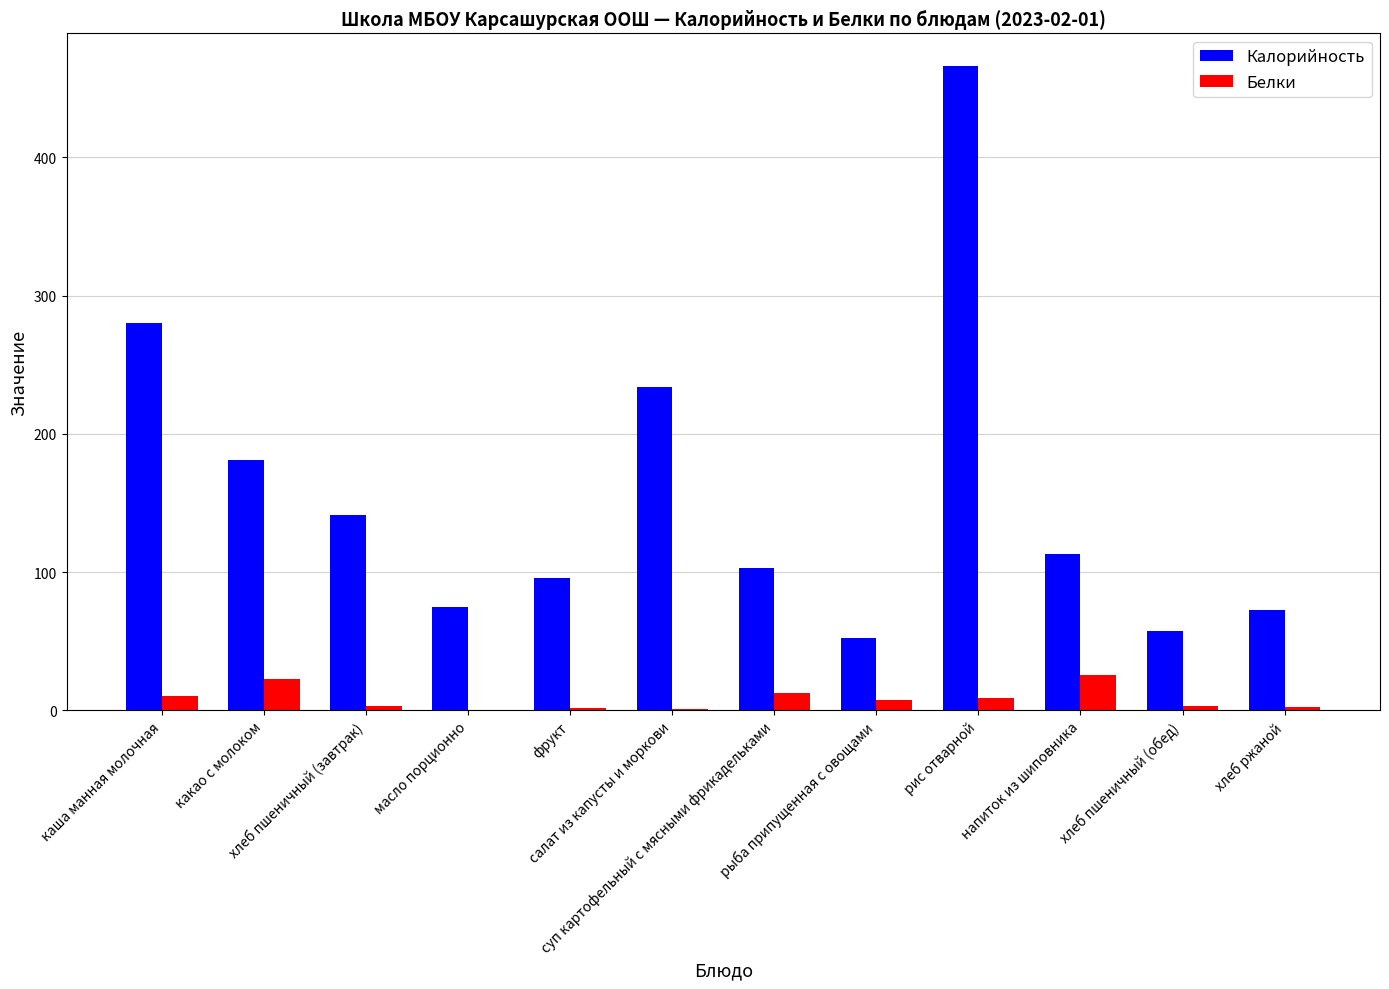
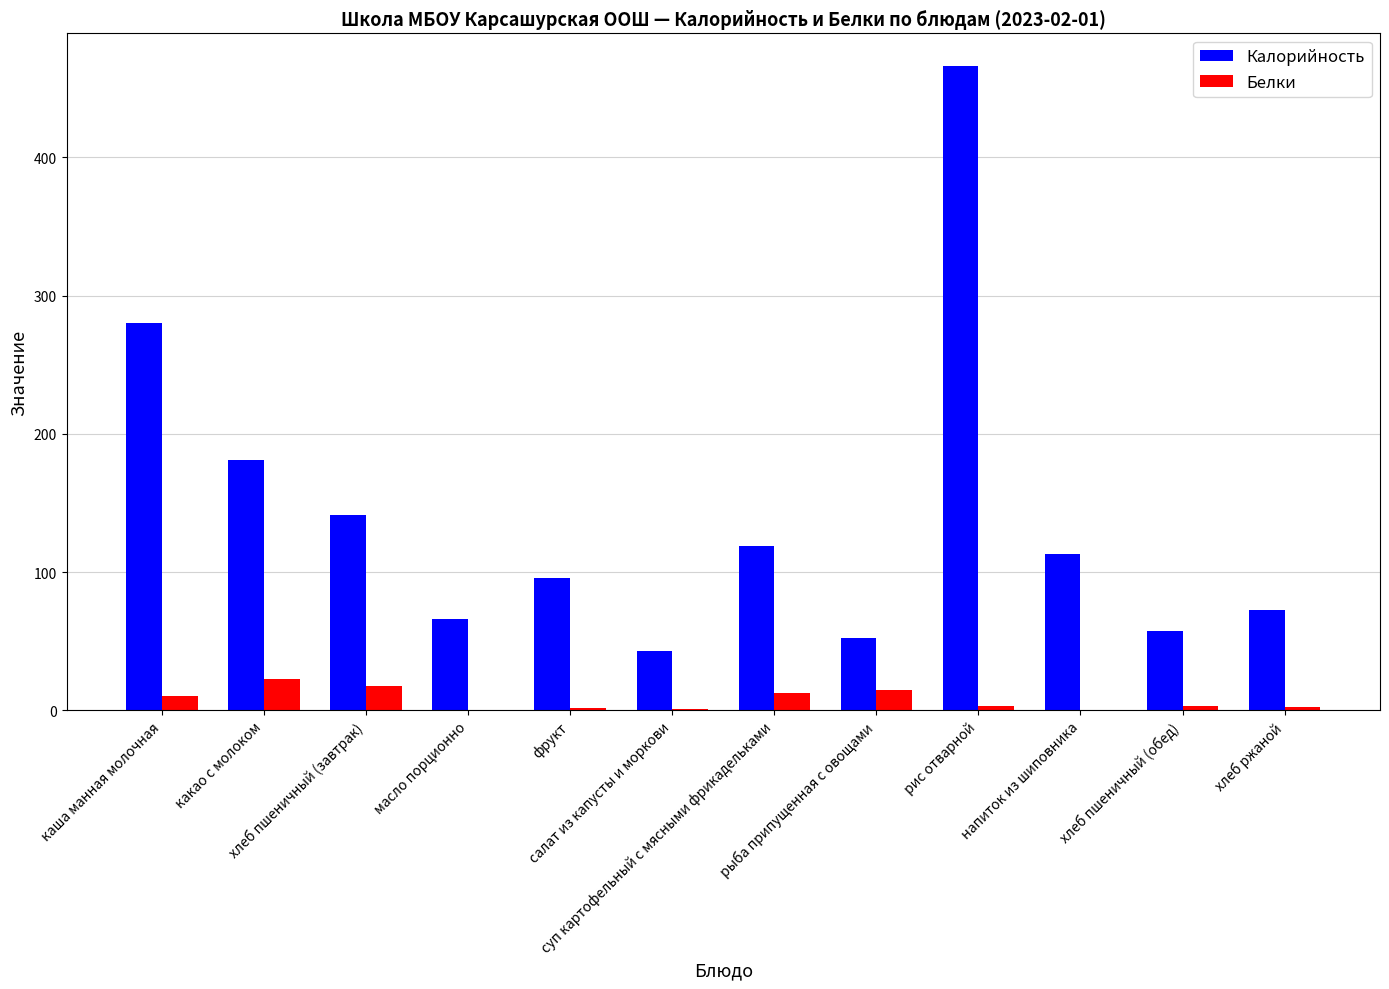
Белки, хлеб пшеничный (завтрак): 3 -> 17
Калорийность, масло порционно: 75 -> 66
Калорийность, салат из капусты и моркови: 234 -> 43
Калорийность, суп картофельный с мясными фрикадельками: 103 -> 119
Белки, рыба припущенная с овощами: 8 -> 15
Белки, рис отварной: 9 -> 3
Белки, напиток из шиповника: 25 -> 0
